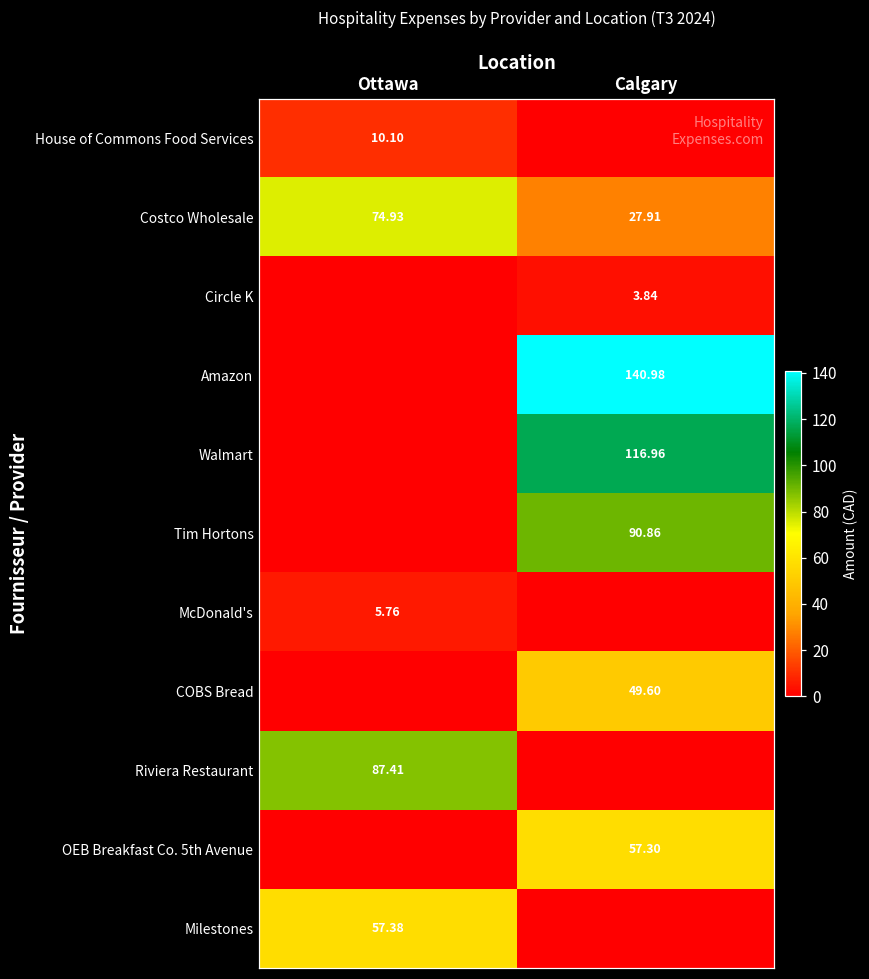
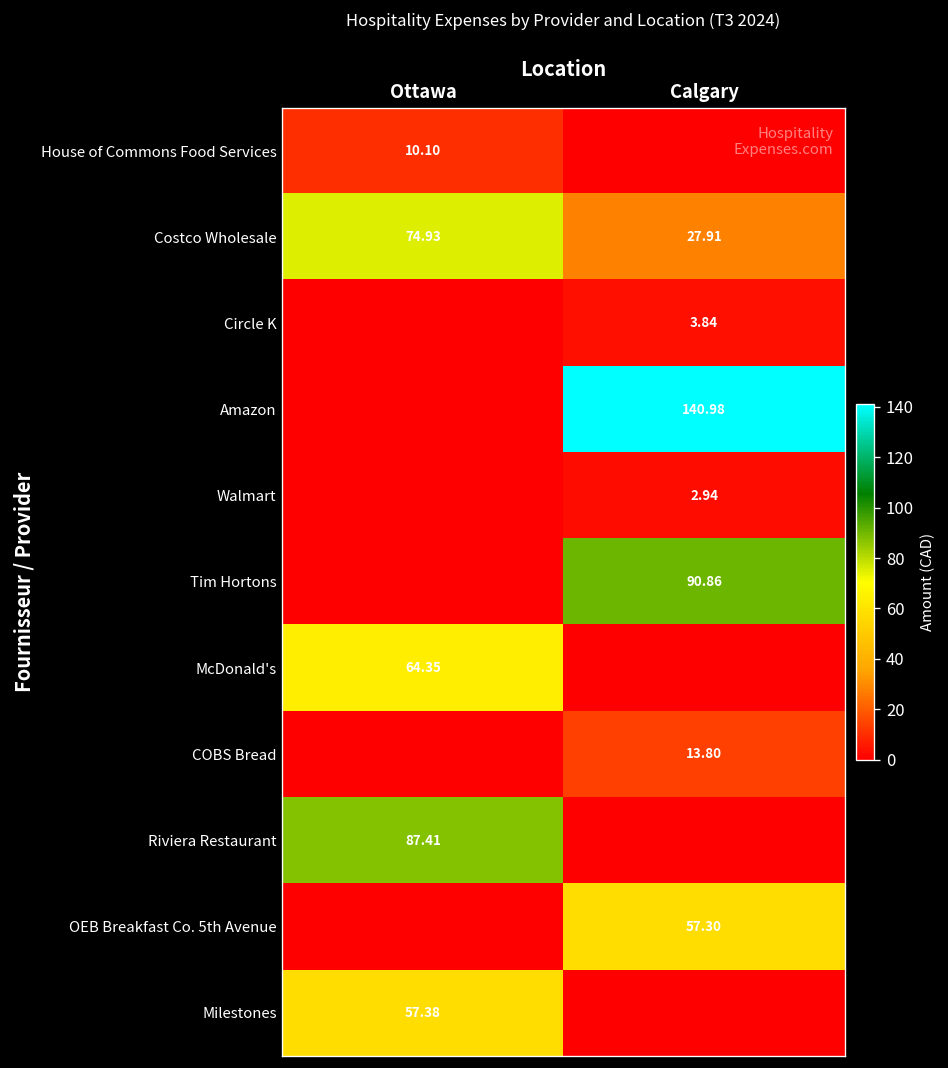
Walmart, Calgary: 116.96 -> 2.94
McDonald's, Ottawa: 5.76 -> 64.35
COBS Bread, Calgary: 49.60 -> 13.80
